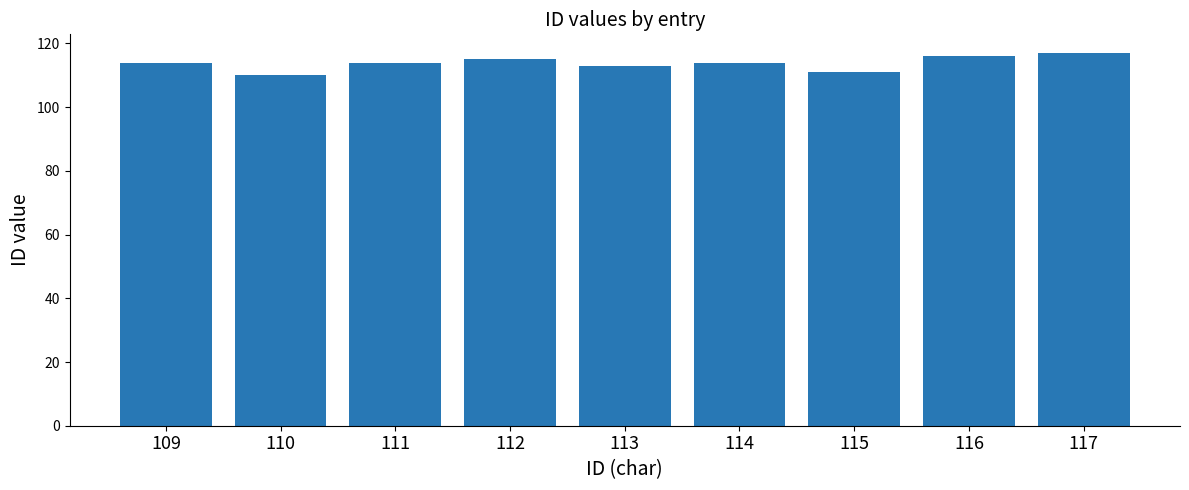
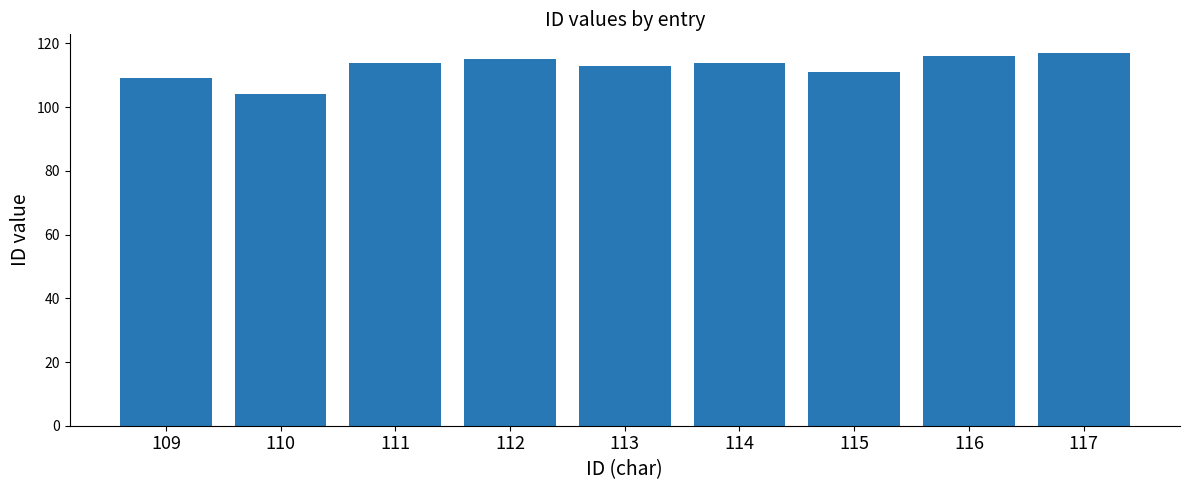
109: 114 -> 109
110: 110 -> 104
